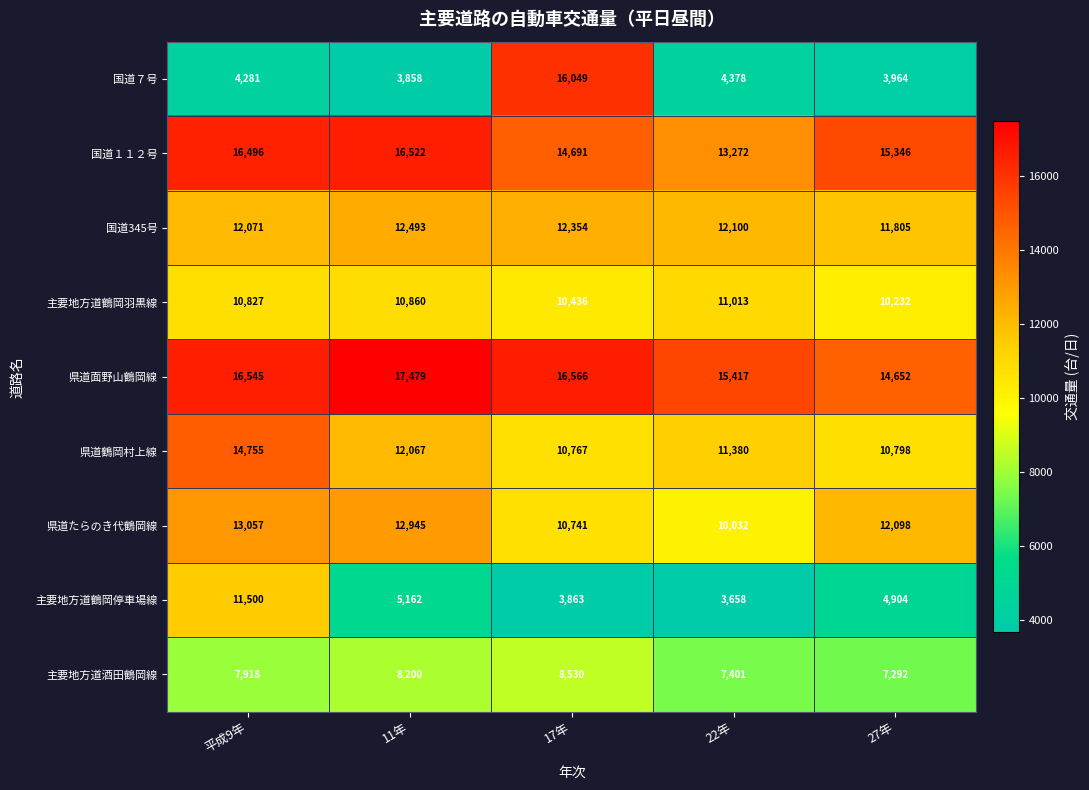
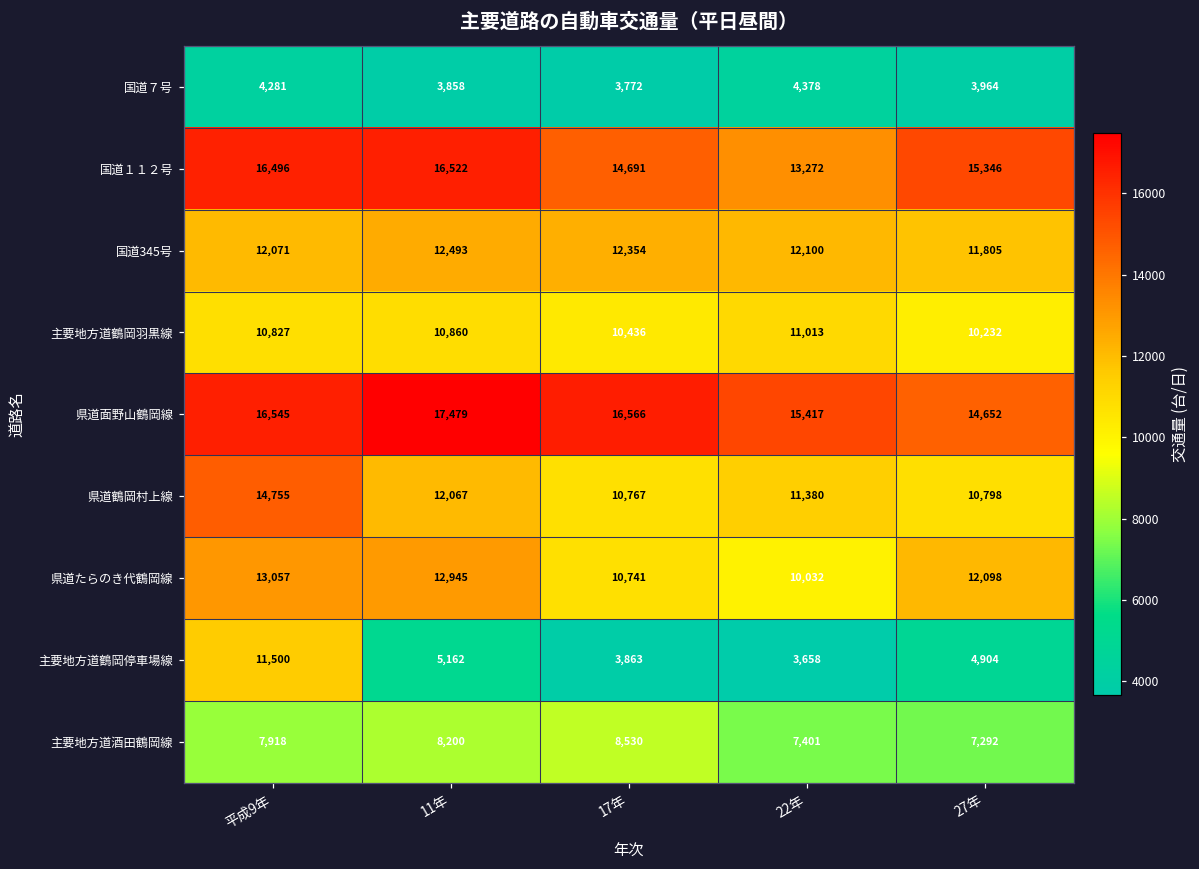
国道７号, 17年: 16,049 -> 3,772
